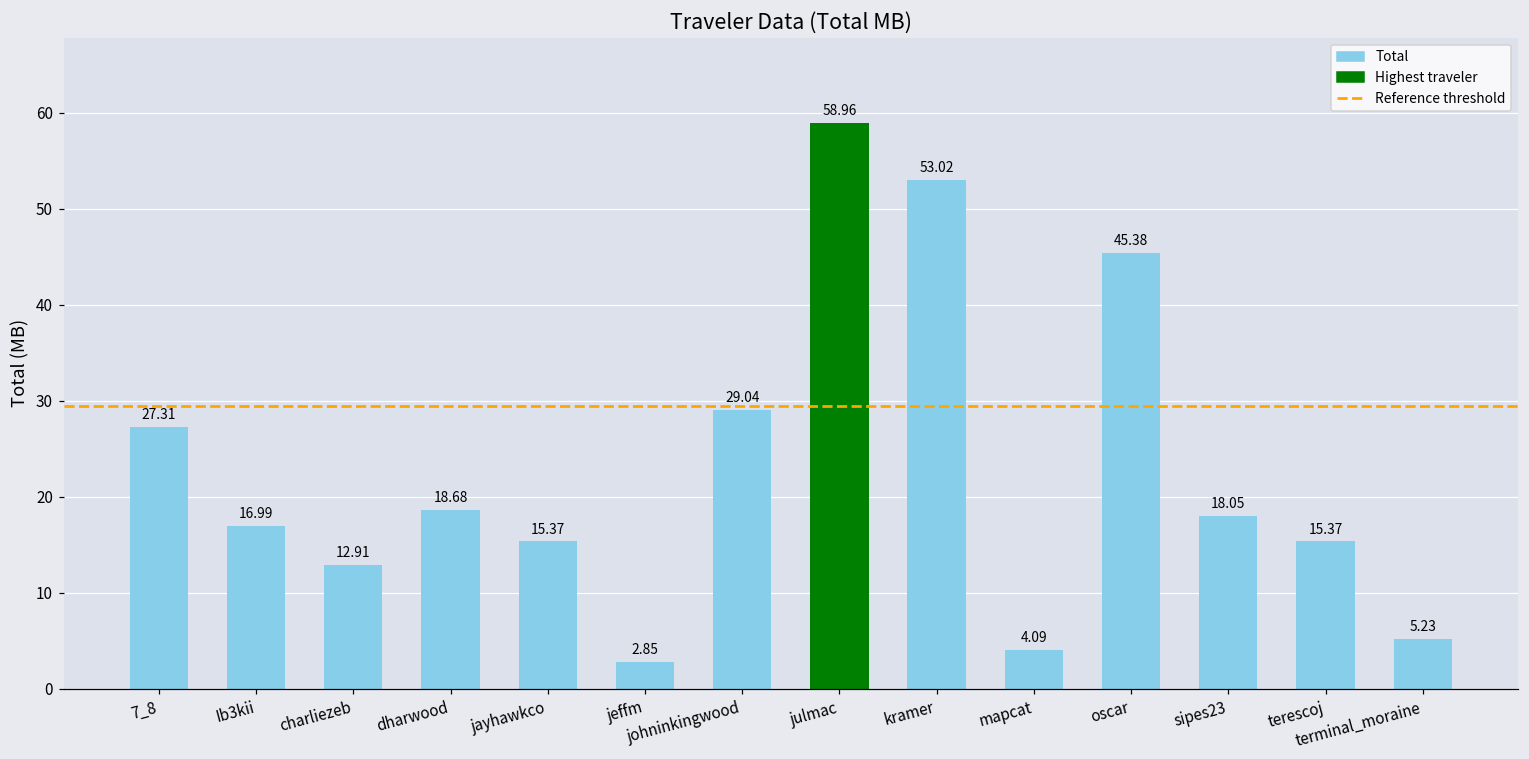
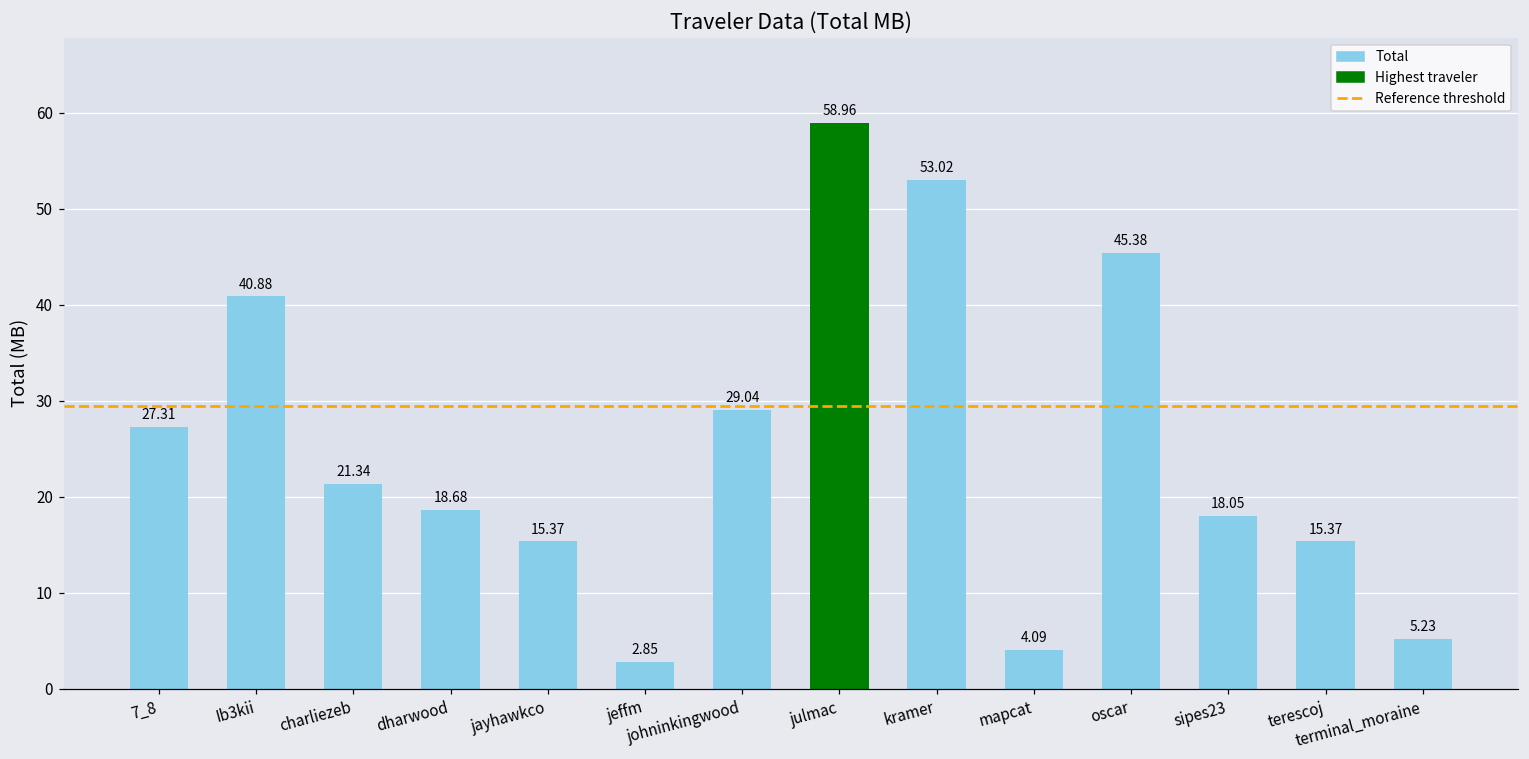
Ib3kii: 16.99 -> 40.88
charliezeb: 12.91 -> 21.34
